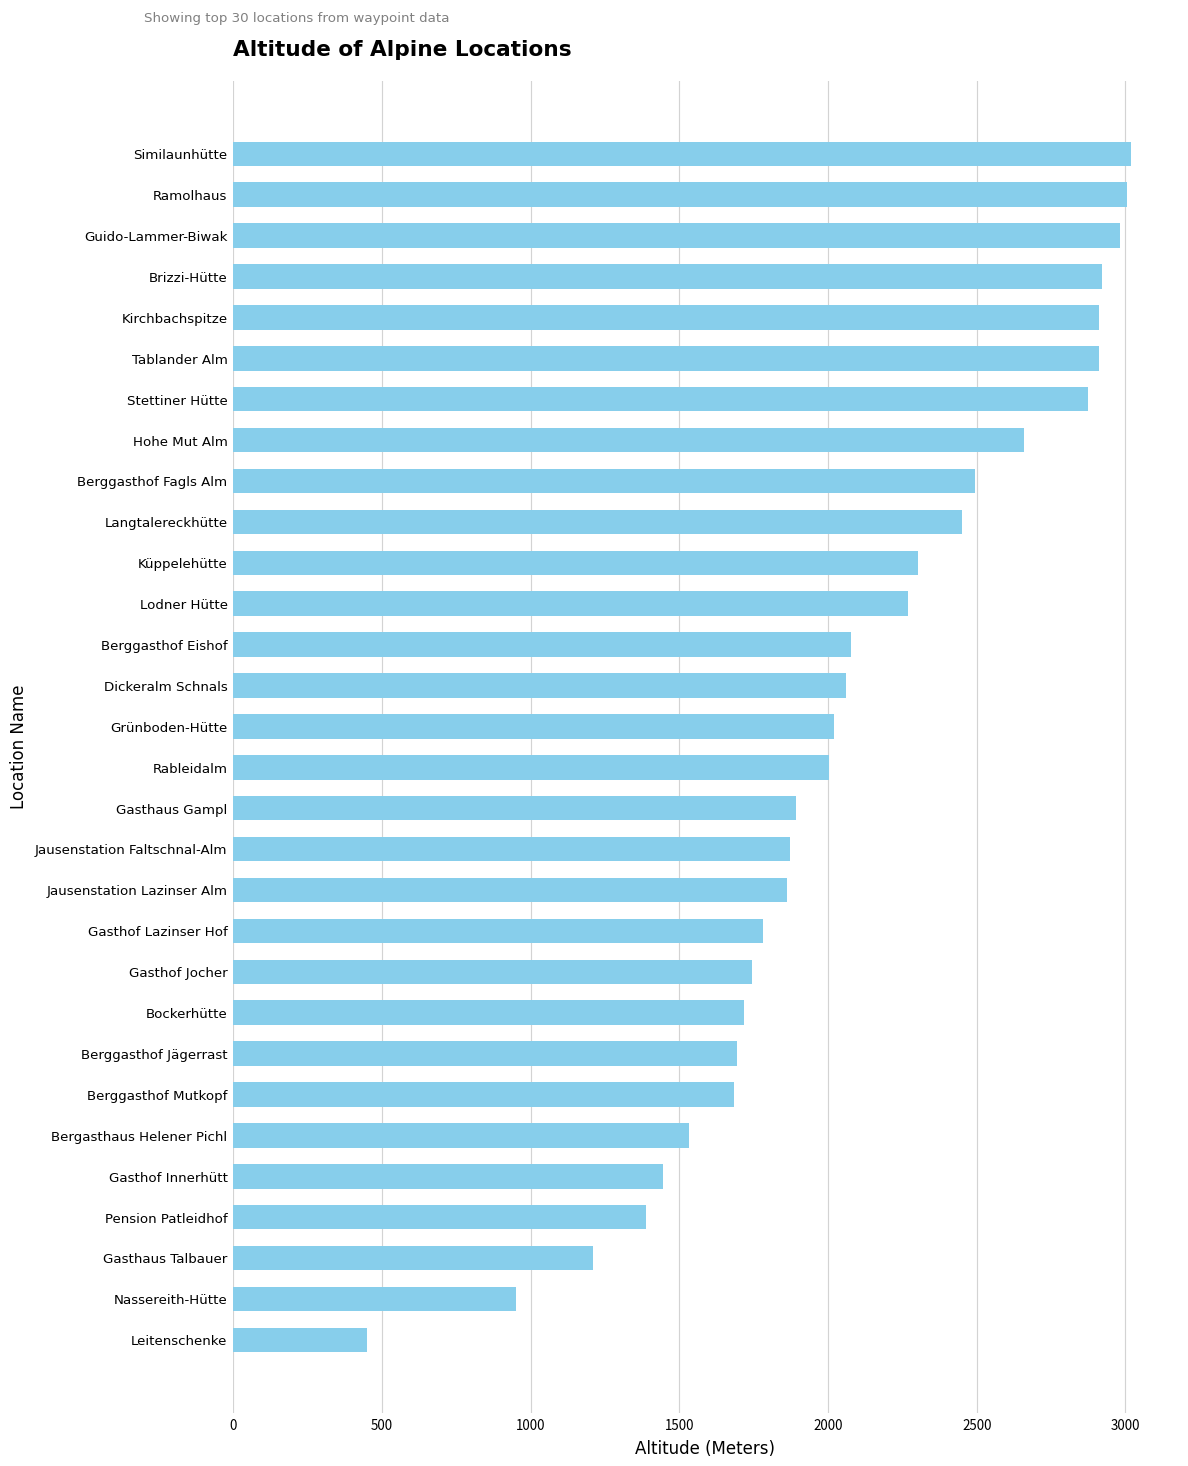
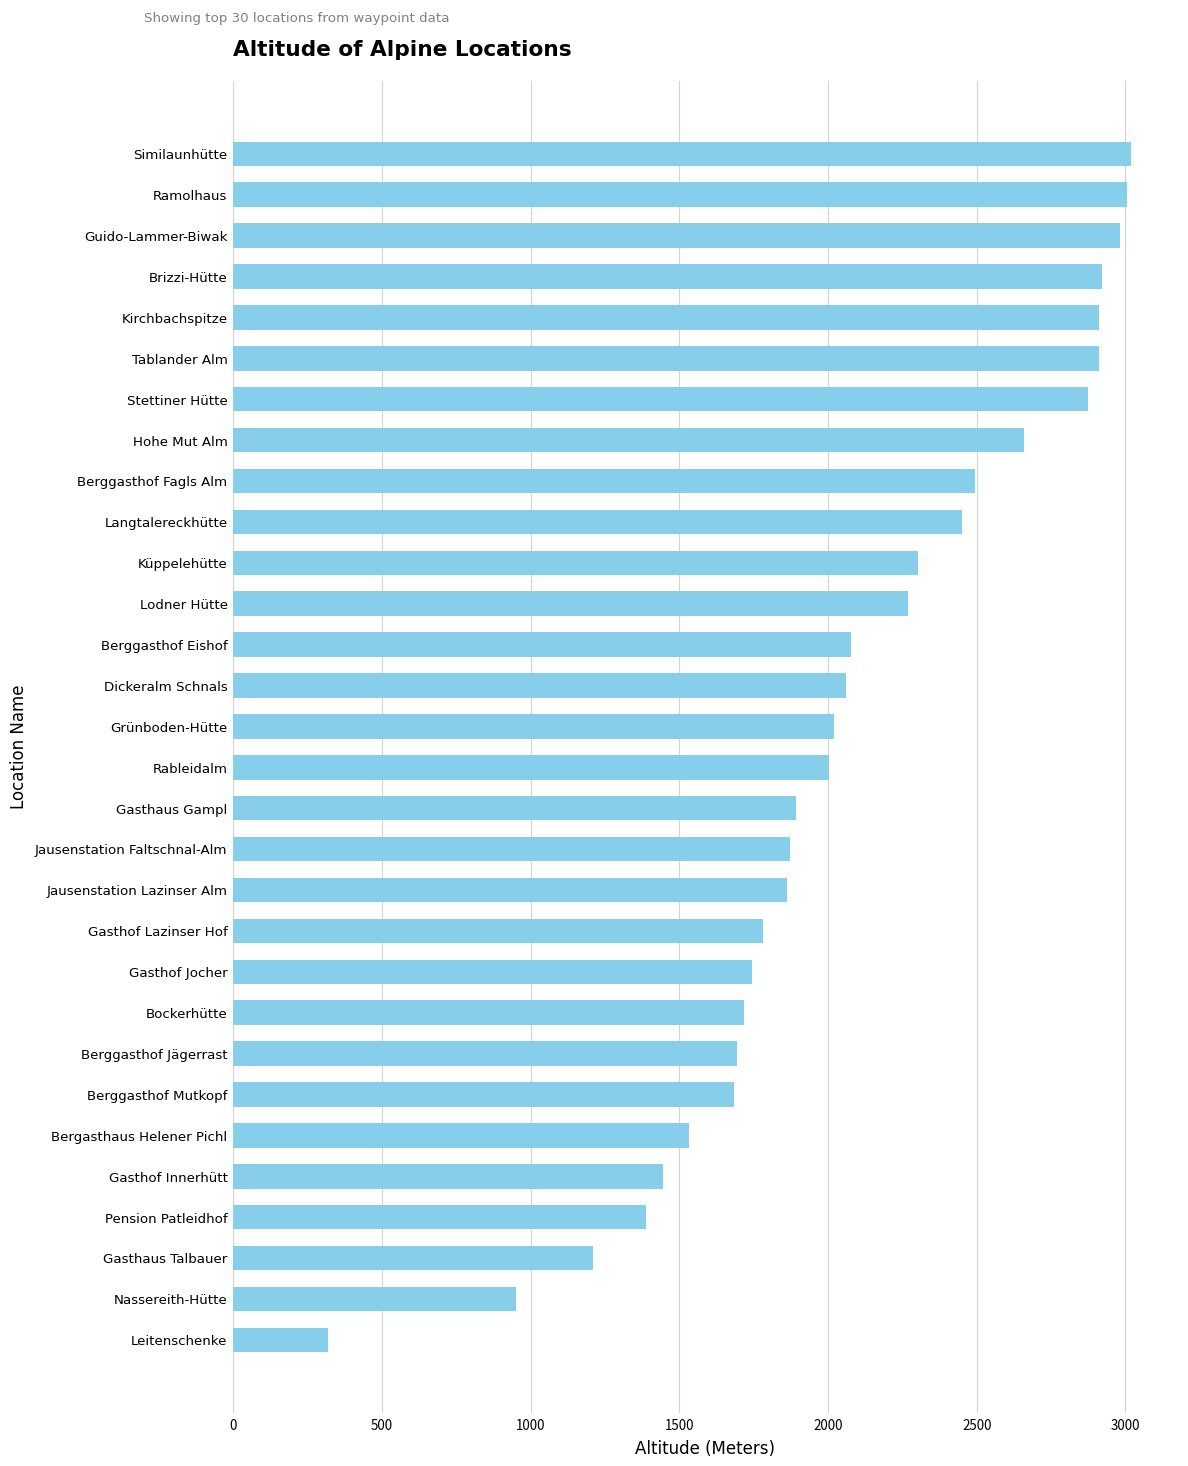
Leitenschenke: 450 -> 320
